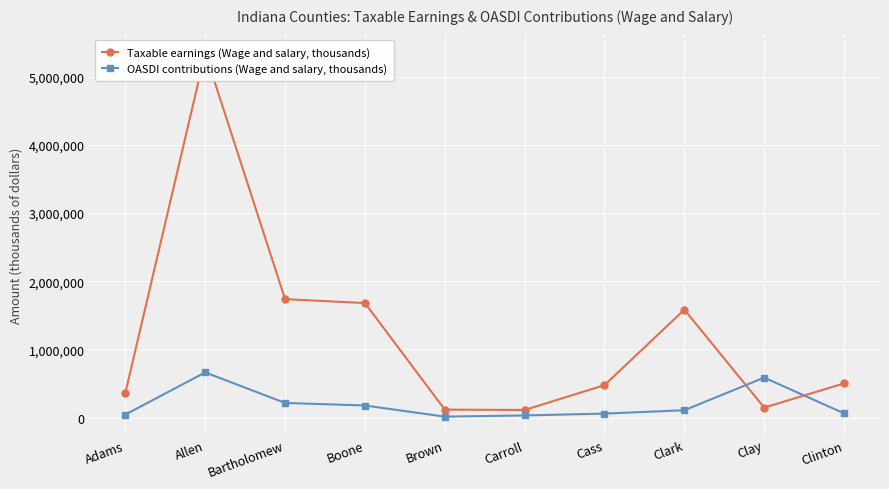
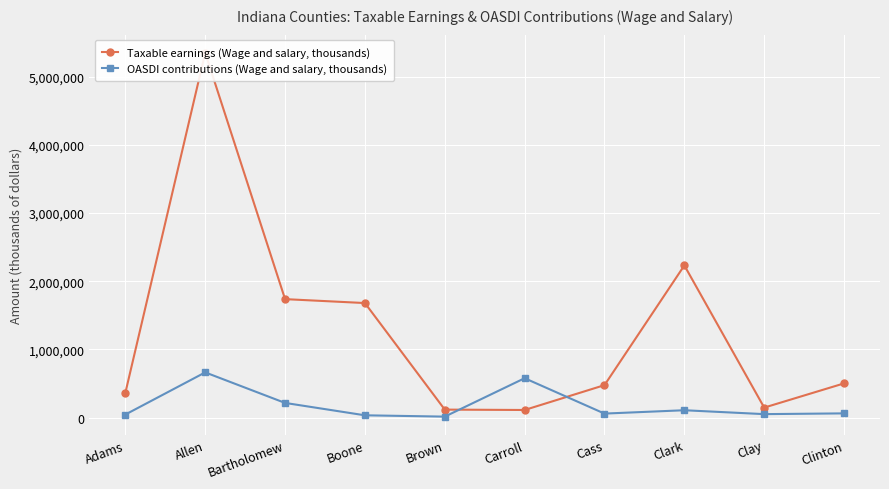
OASDI contributions (Wage and salary, thousands), Boone: 200,000 -> 0
OASDI contributions (Wage and salary, thousands), Carroll: 0 -> 600,000
Taxable earnings (Wage and salary, thousands), Clark: 1,600,000 -> 2,200,000
OASDI contributions (Wage and salary, thousands), Clay: 600,000 -> 100,000
